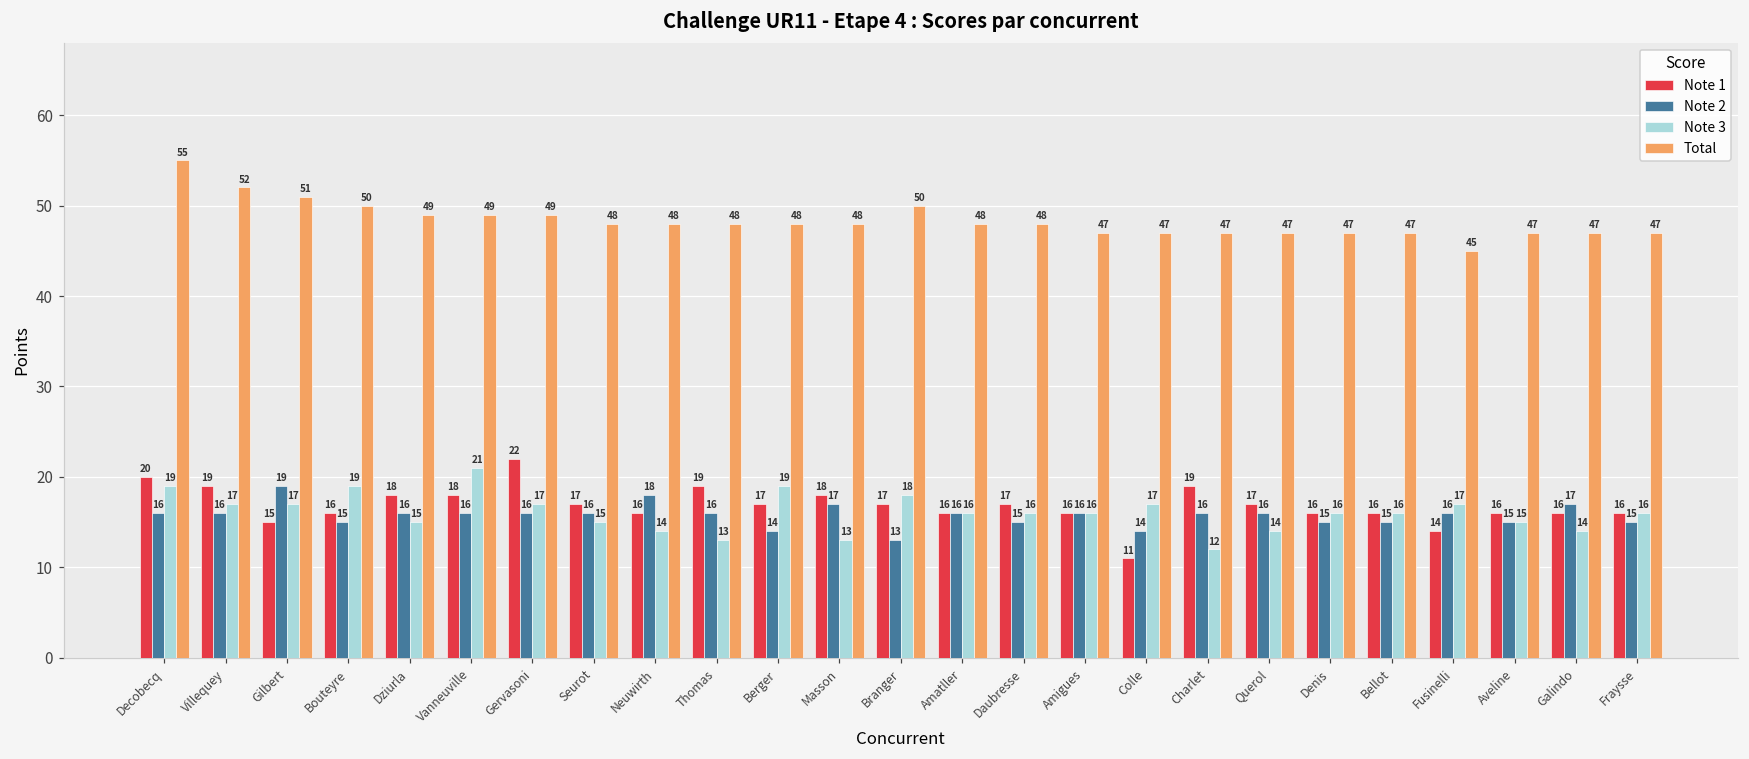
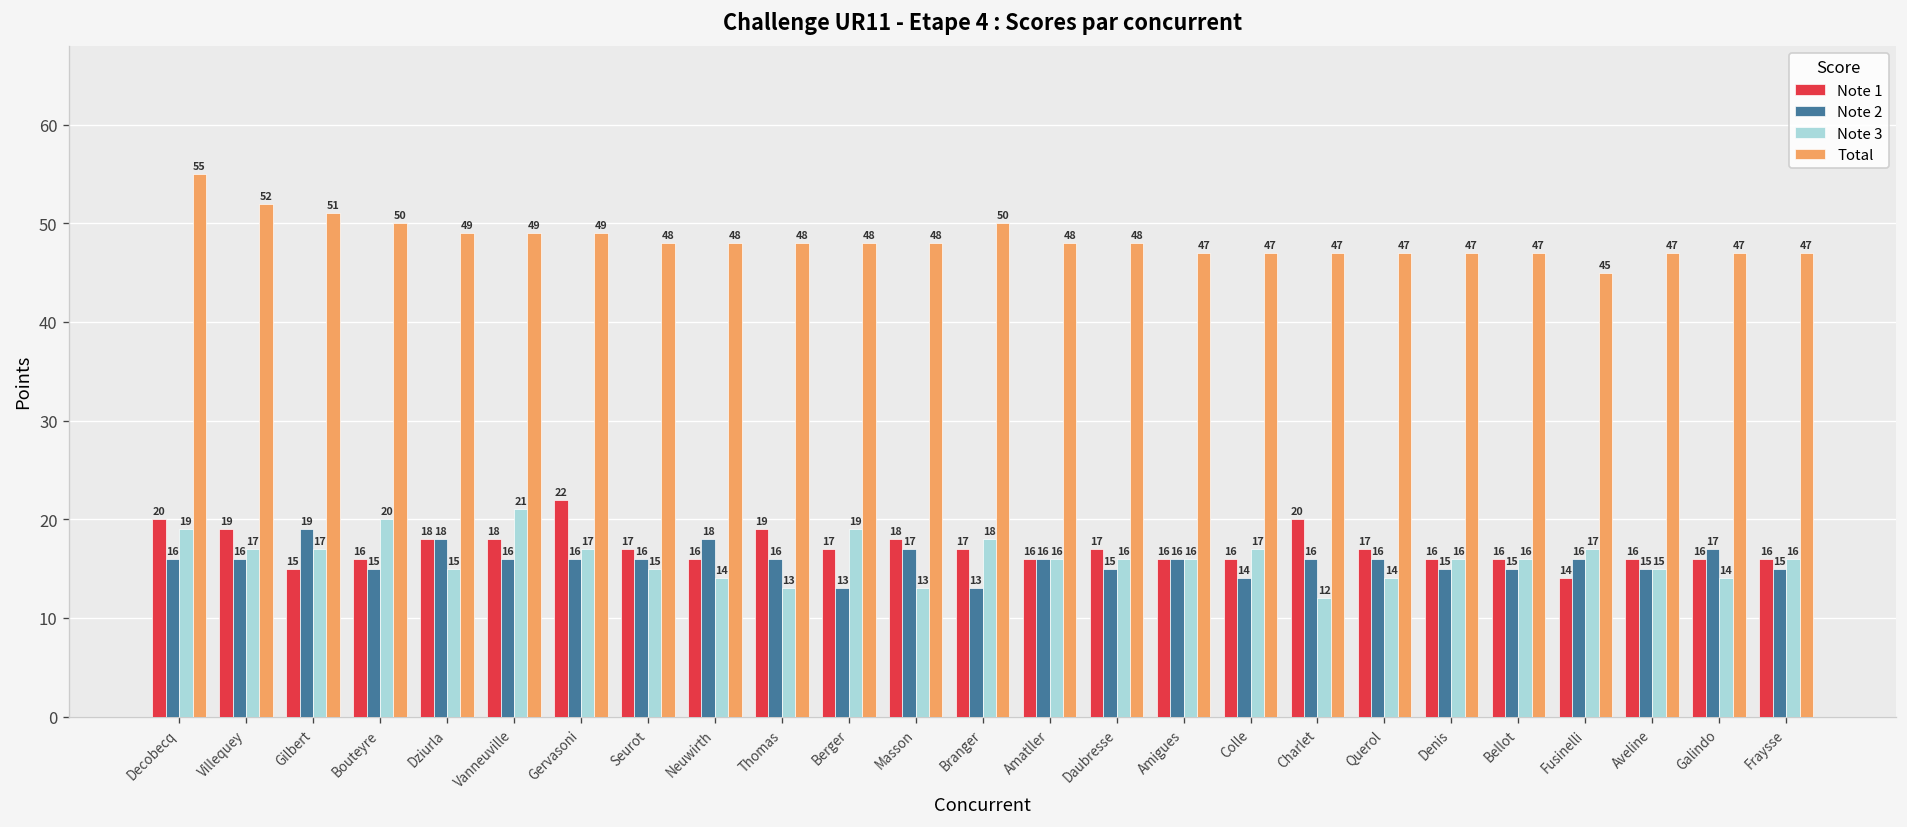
Note 3, Bouteyre: 19 -> 20
Note 2, Dziurla: 16 -> 18
Note 2, Berger: 14 -> 13
Note 1, Colle: 11 -> 16
Note 1, Charlet: 19 -> 20
